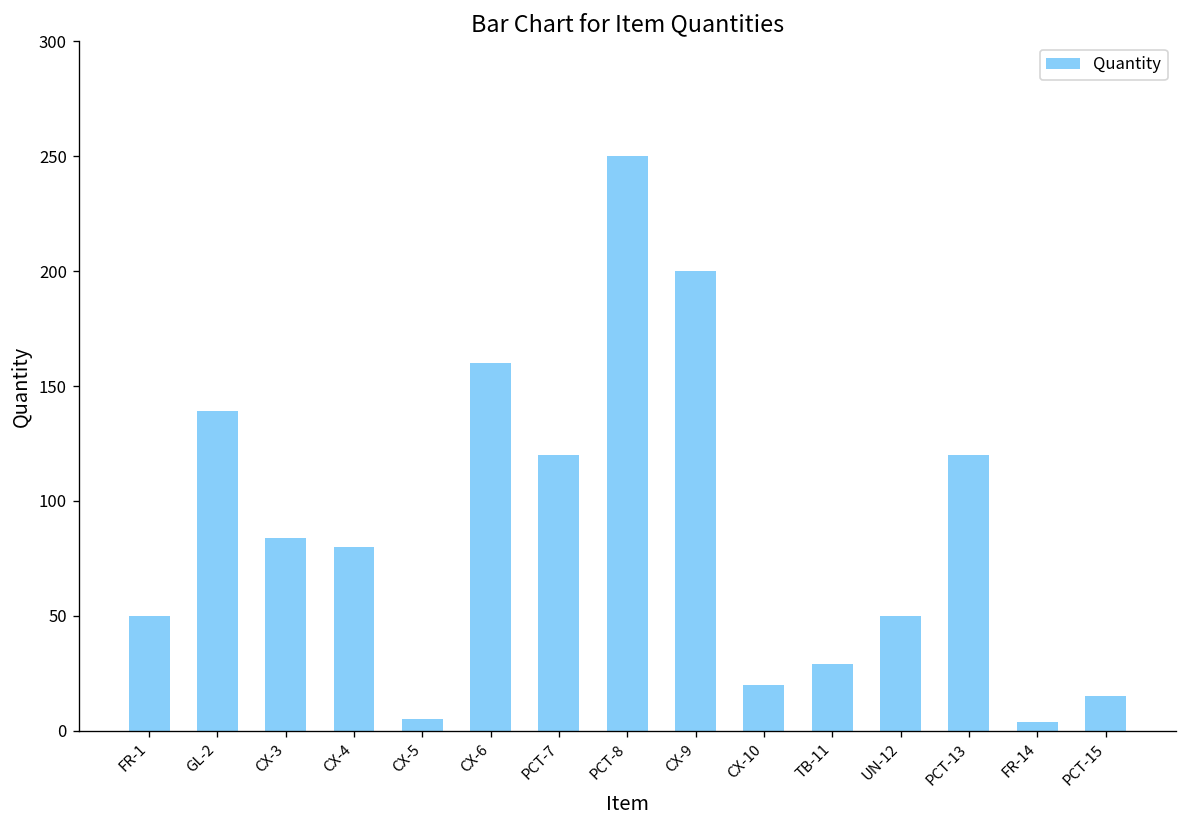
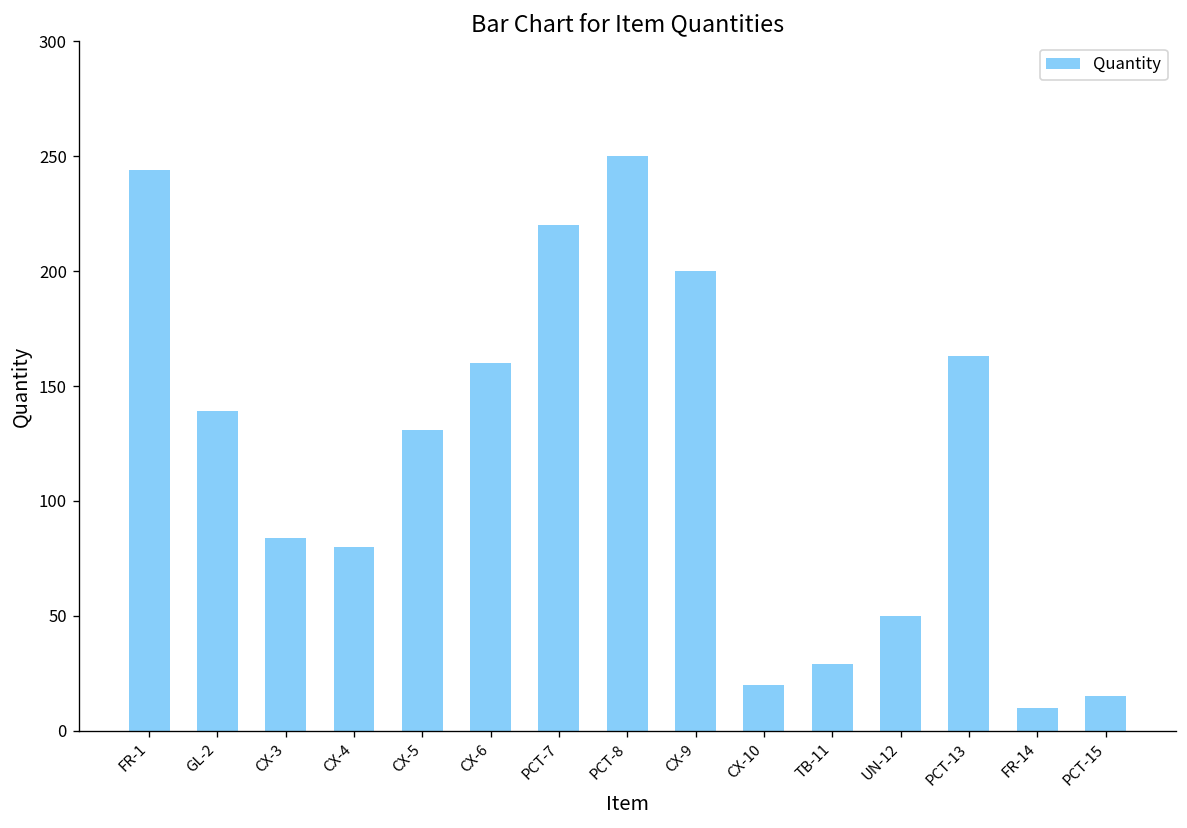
FR-1: 50 -> 244
CX-5: 5 -> 131
PCT-7: 120 -> 220
PCT-13: 120 -> 163
FR-14: 4 -> 10
